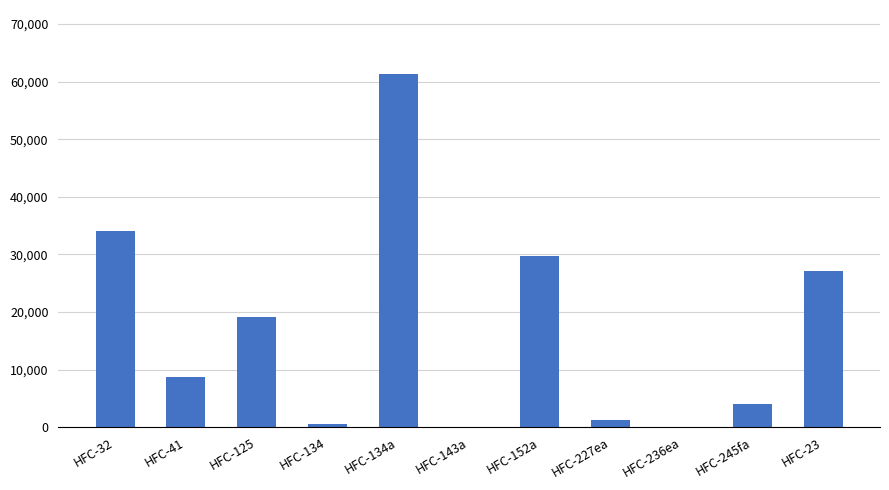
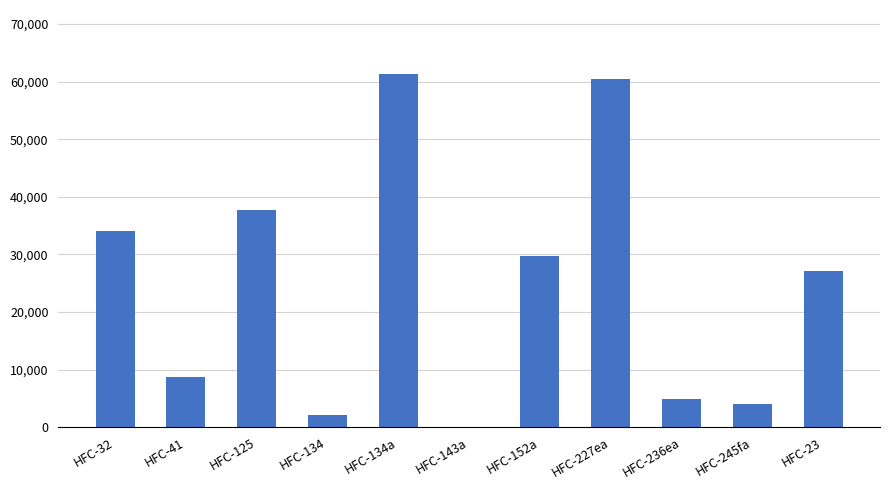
HFC-125: 19,000 -> 38,000
HFC-134: 1,000 -> 2,000
HFC-227ea: 1,000 -> 61,000
HFC-236ea: 0 -> 5,000
